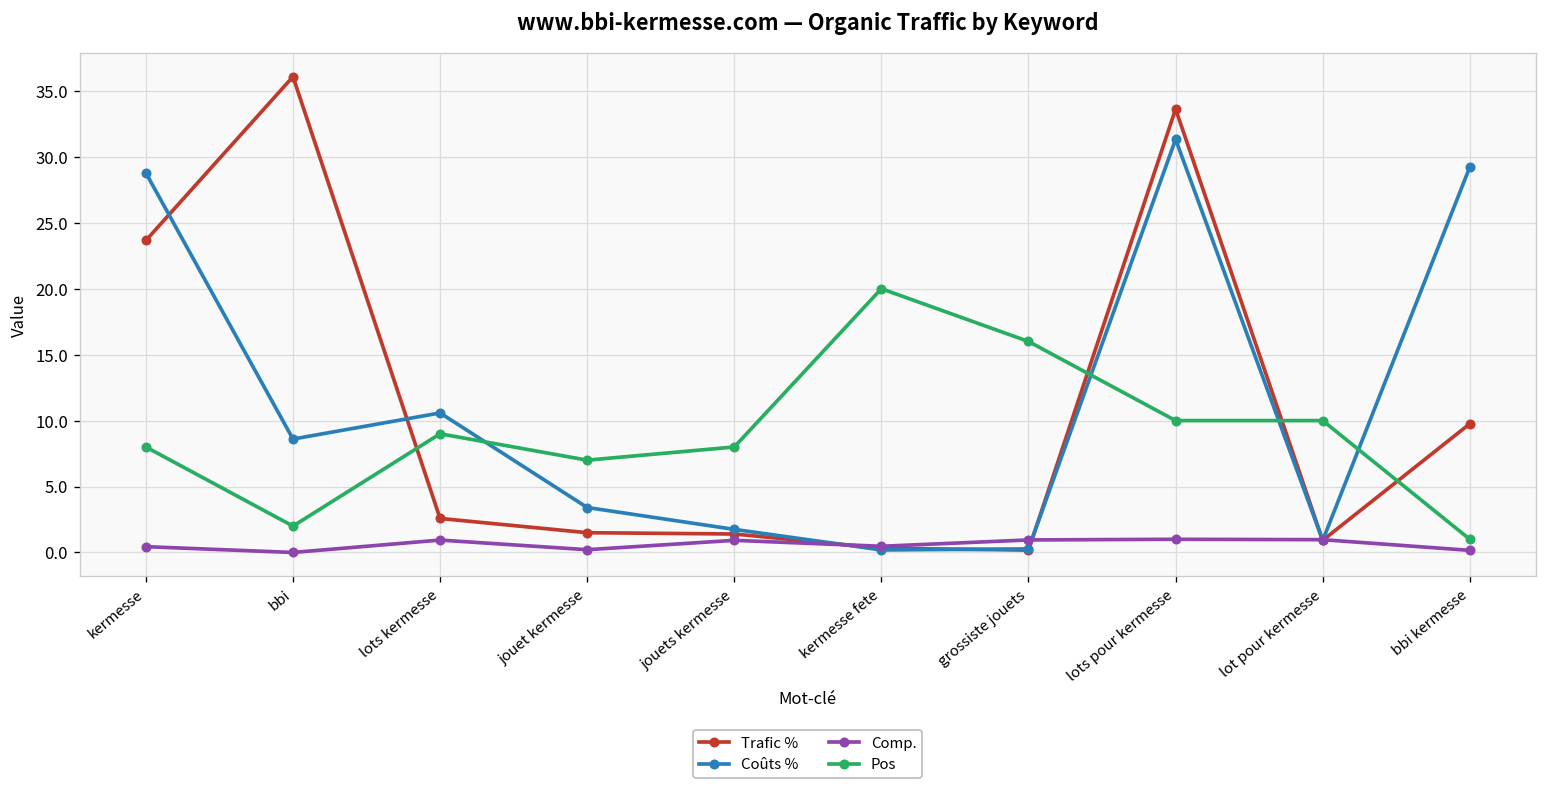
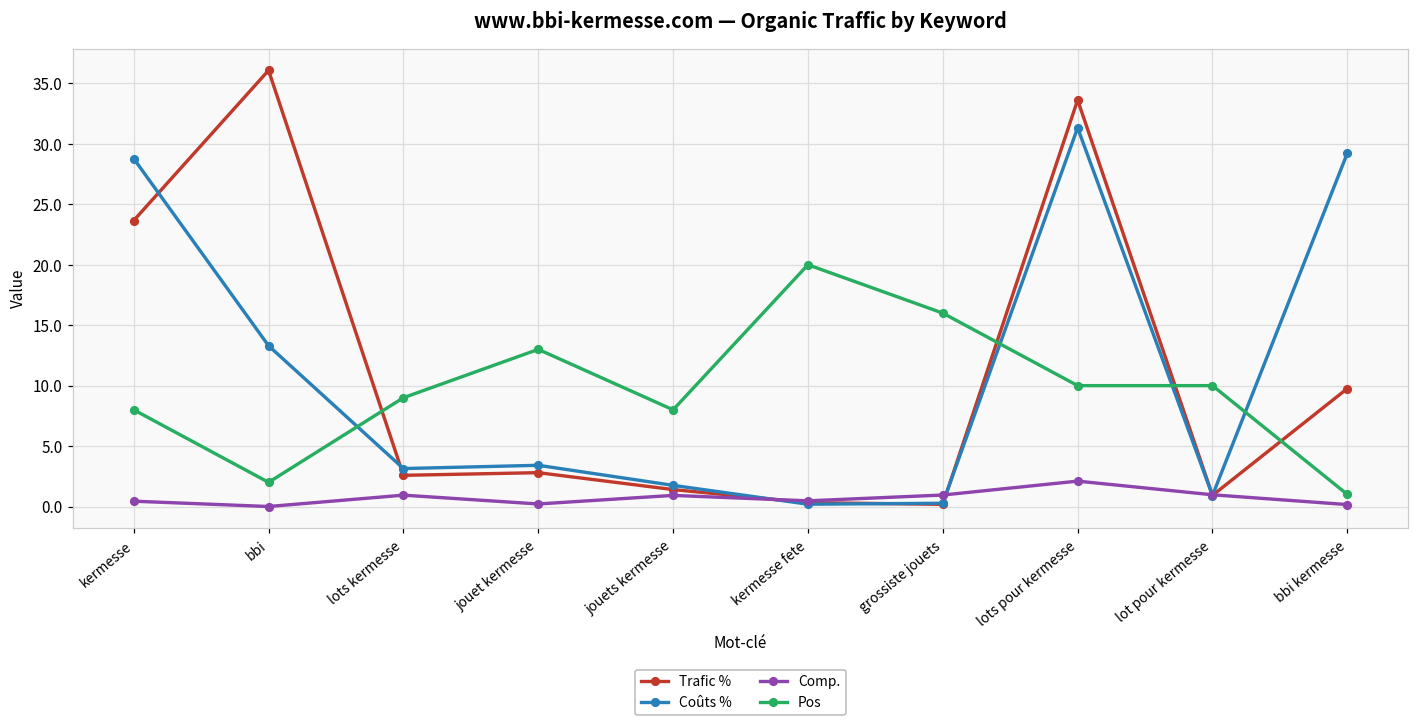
Coûts %, bbi: 8.6 -> 13.3
Coûts %, lots kermesse: 10.6 -> 3.1
Trafic %, jouet kermesse: 1.5 -> 2.8
Pos, jouet kermesse: 7 -> 13
Comp., lots pour kermesse: 1.0 -> 2.1
